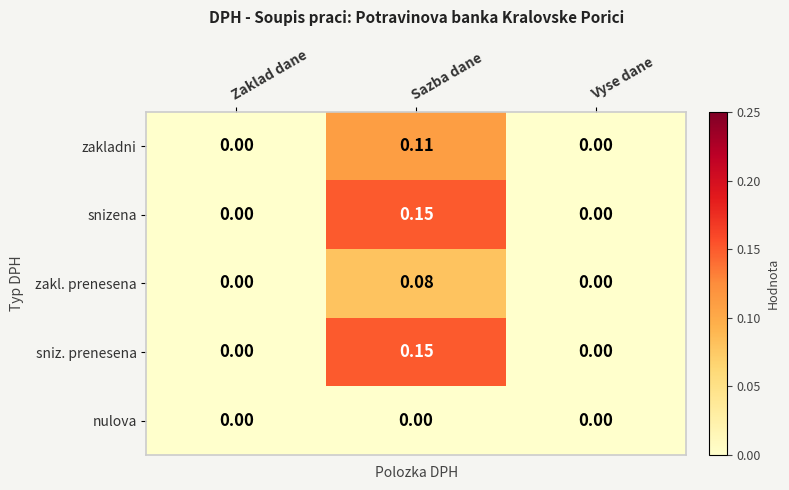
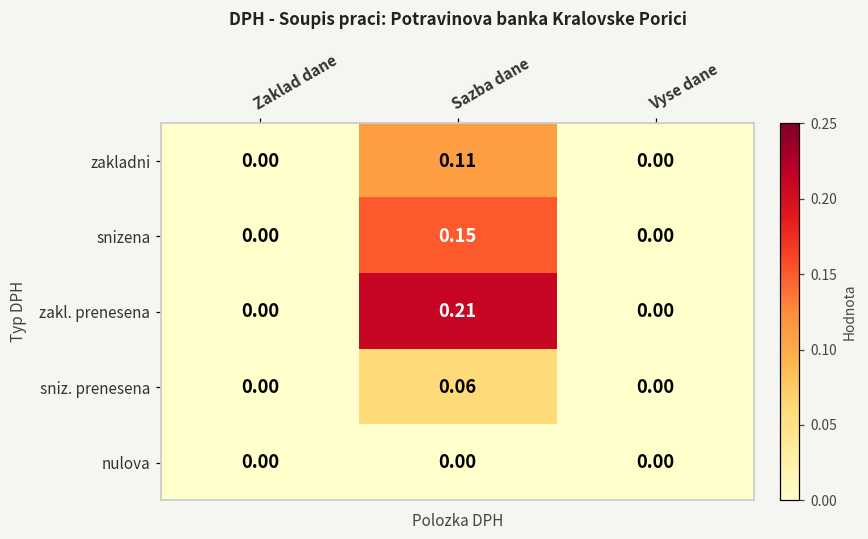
zakl. prenesena, Sazba dane: 0.08 -> 0.21
sniz. prenesena, Sazba dane: 0.15 -> 0.06
